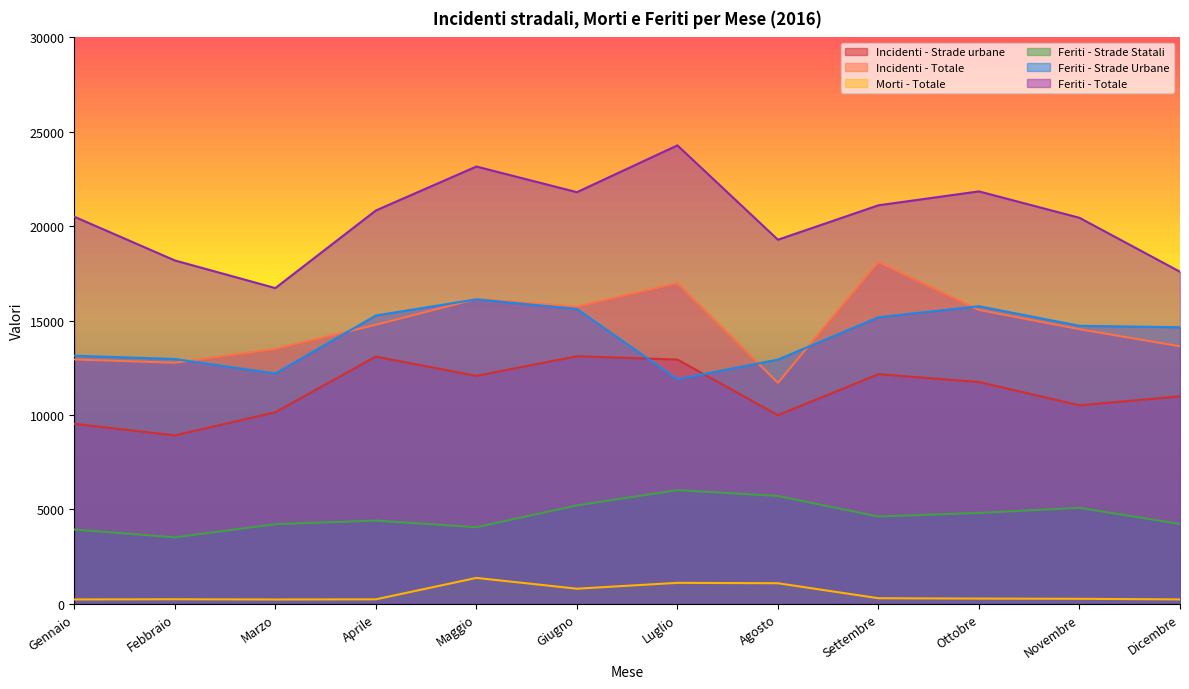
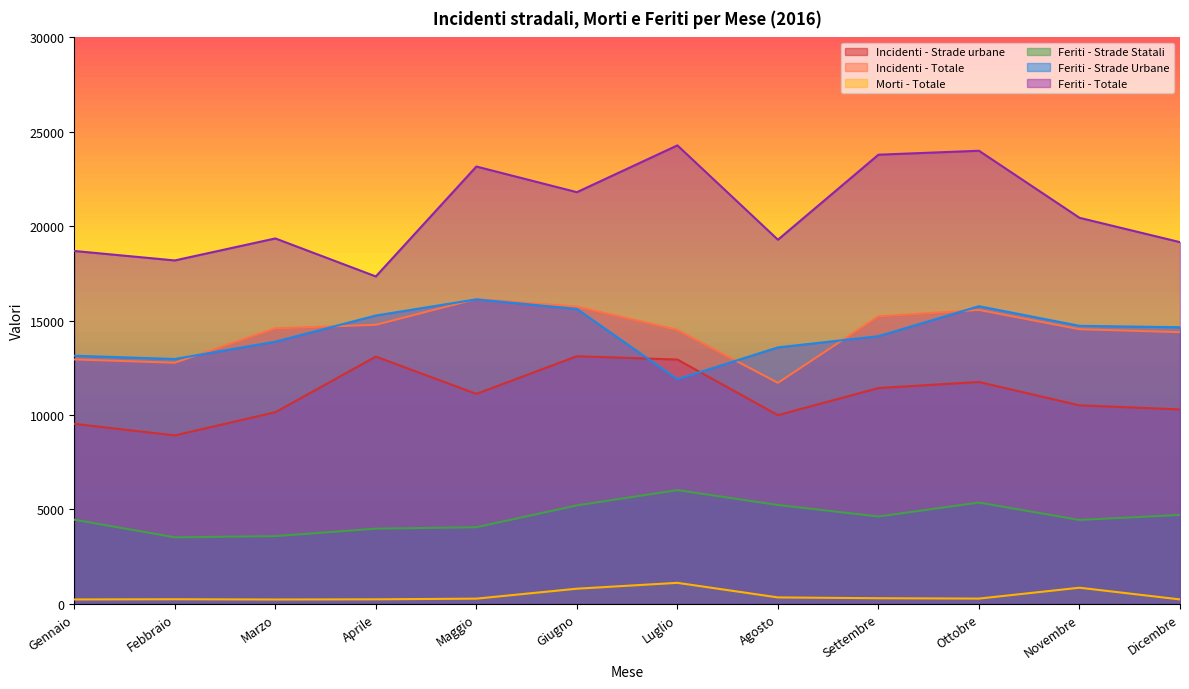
Feriti - Strade Statali, Gennaio: 3900 -> 4500
Feriti - Totale, Gennaio: 20500 -> 18700
Incidenti - Totale, Marzo: 13500 -> 14600
Feriti - Strade Statali, Marzo: 4200 -> 3600
Feriti - Strade Urbane, Marzo: 12200 -> 13900
Feriti - Totale, Marzo: 16700 -> 19400
Feriti - Strade Statali, Aprile: 4400 -> 4000
Feriti - Totale, Aprile: 20800 -> 17300
Incidenti - Strade urbane, Maggio: 12100 -> 11100
Morti - Totale, Maggio: 1400 -> 300
Incidenti - Totale, Luglio: 17000 -> 14500
Morti - Totale, Agosto: 1100 -> 300
Feriti - Strade Statali, Agosto: 5700 -> 5200
Feriti - Strade Urbane, Agosto: 12900 -> 13600
Incidenti - Strade urbane, Settembre: 12200 -> 11400
Incidenti - Totale, Settembre: 18100 -> 15200
Feriti - Strade Urbane, Settembre: 15200 -> 14200
Feriti - Totale, Settembre: 21100 -> 23800
Feriti - Strade Statali, Ottobre: 4800 -> 5400
Feriti - Totale, Ottobre: 21800 -> 24000
Morti - Totale, Novembre: 300 -> 900
Feriti - Strade Statali, Novembre: 5100 -> 4400
Incidenti - Strade urbane, Dicembre: 11000 -> 10300
Incidenti - Totale, Dicembre: 13600 -> 14400
Feriti - Strade Statali, Dicembre: 4200 -> 4700
Feriti - Totale, Dicembre: 17600 -> 19200
